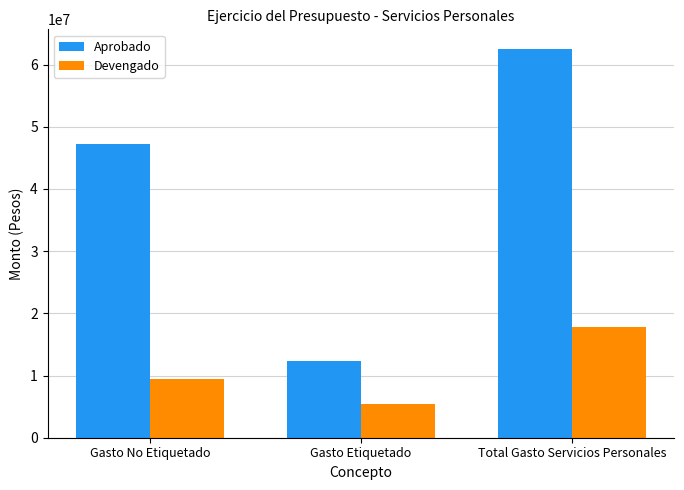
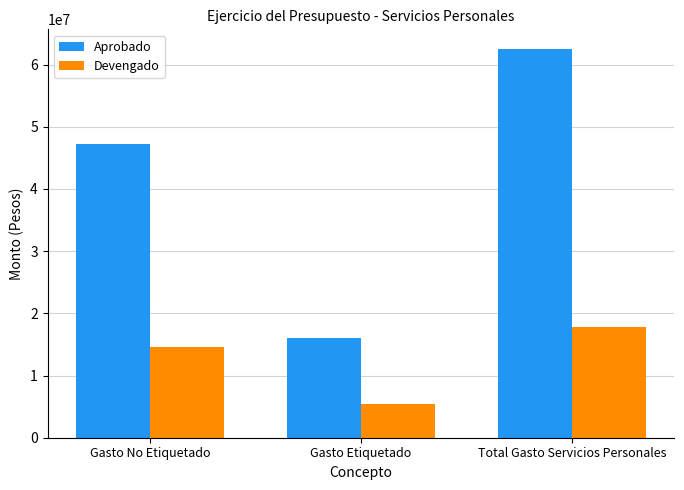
Devengado, Gasto No Etiquetado: 10000000 -> 15000000
Aprobado, Gasto Etiquetado: 12000000 -> 16000000
